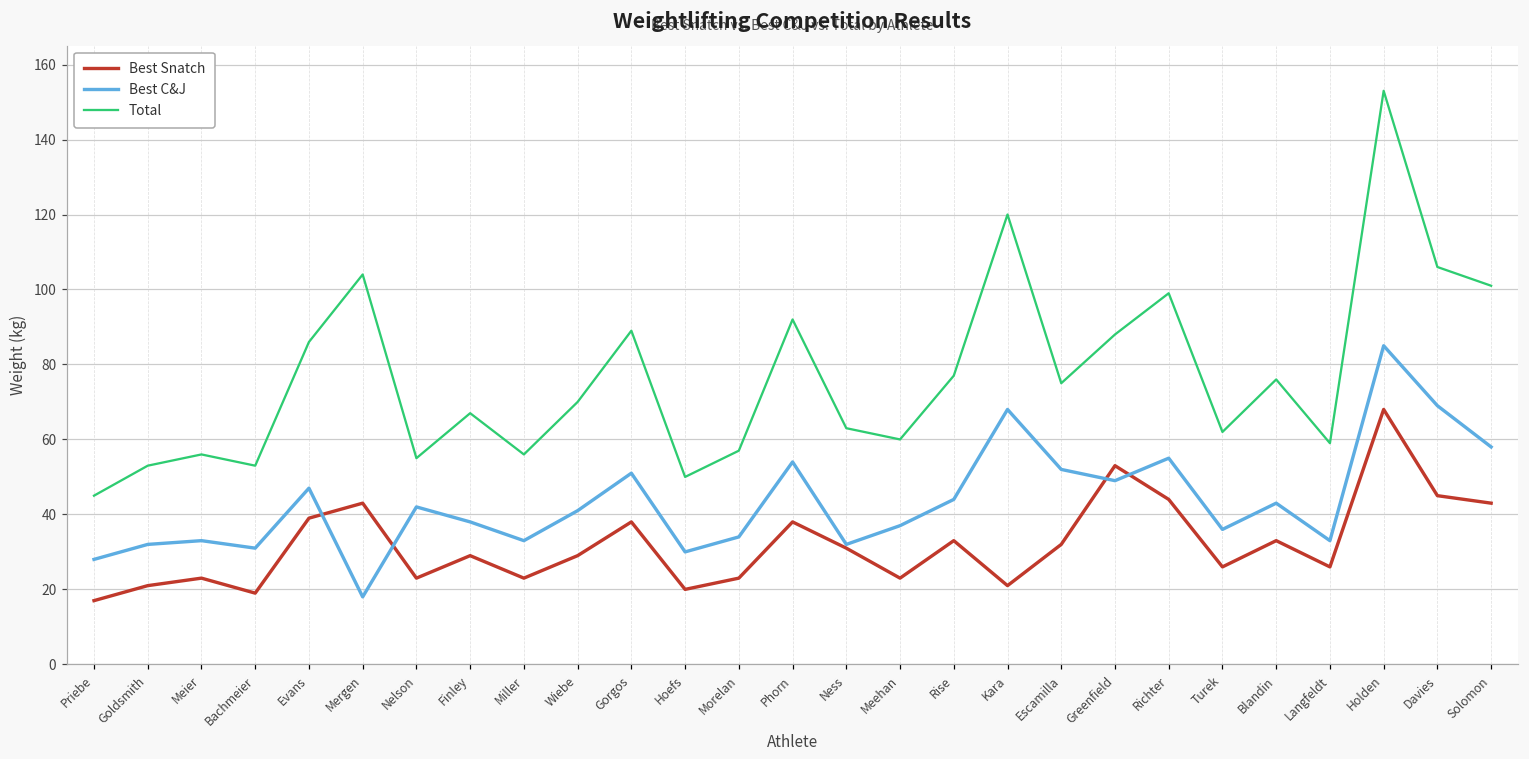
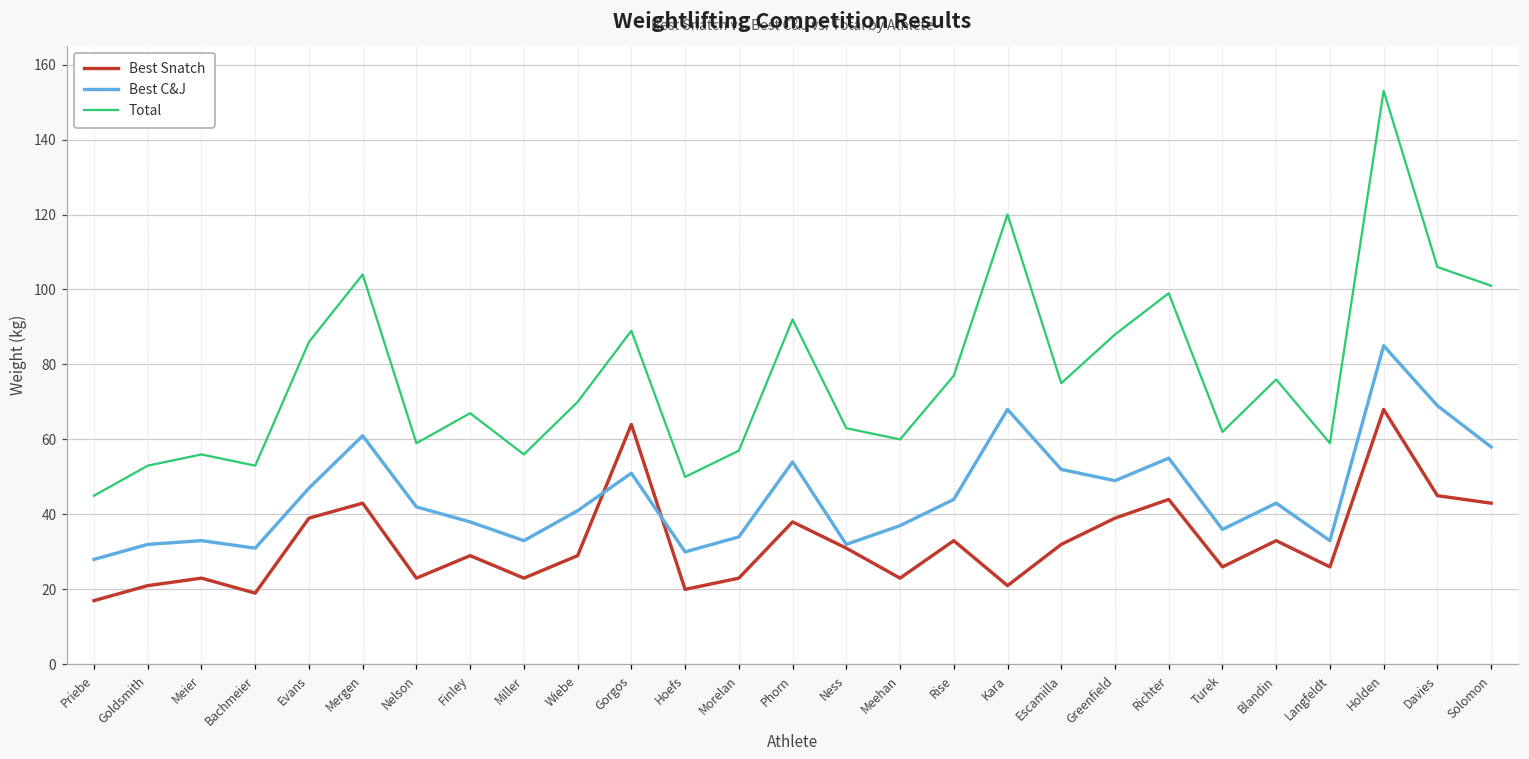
Best C&J, Mergen: 18 -> 61
Total, Nelson: 55 -> 59
Best Snatch, Gorgos: 38 -> 64
Best Snatch, Greenfield: 53 -> 39
